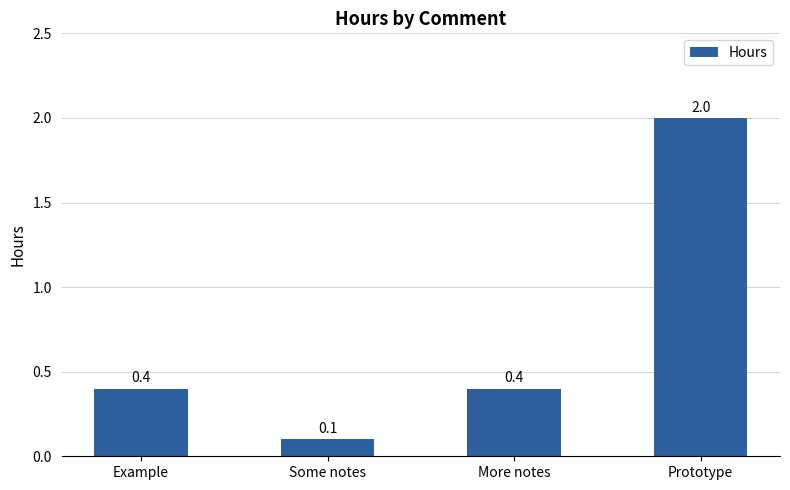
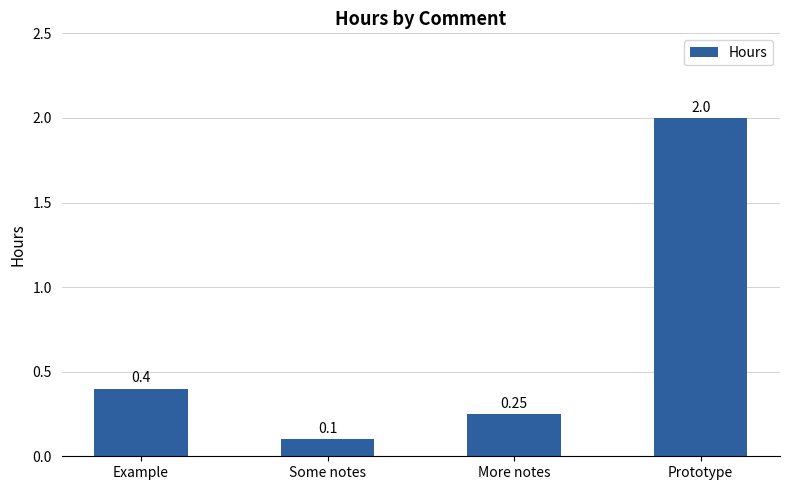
More notes: 0.4 -> 0.25
